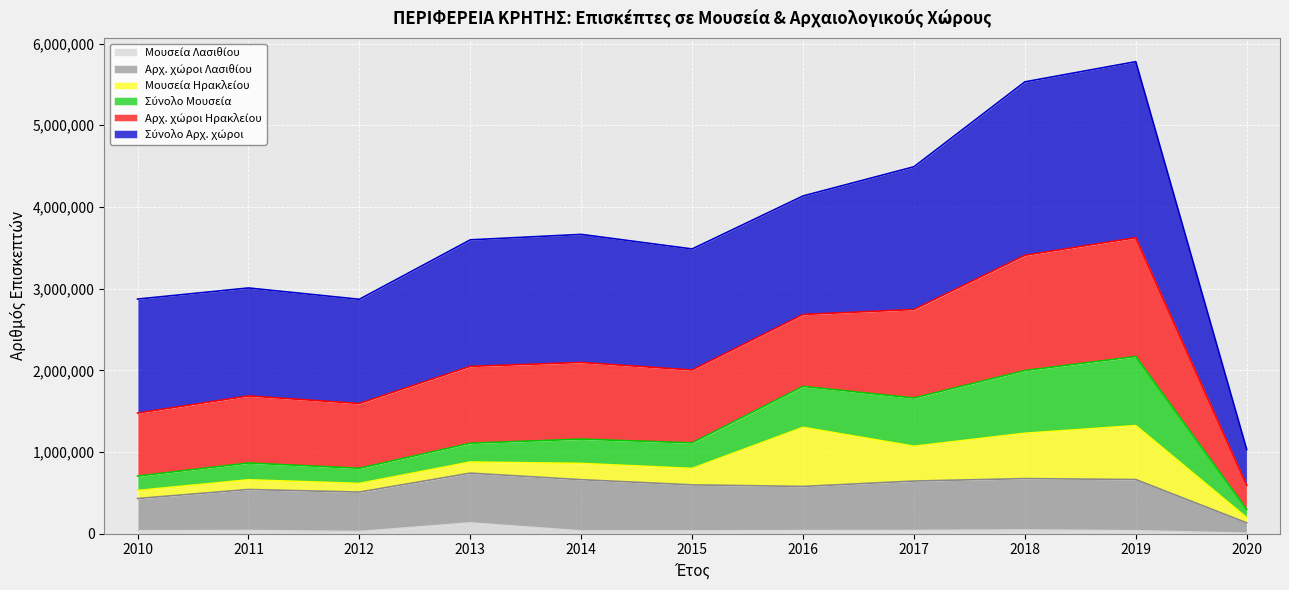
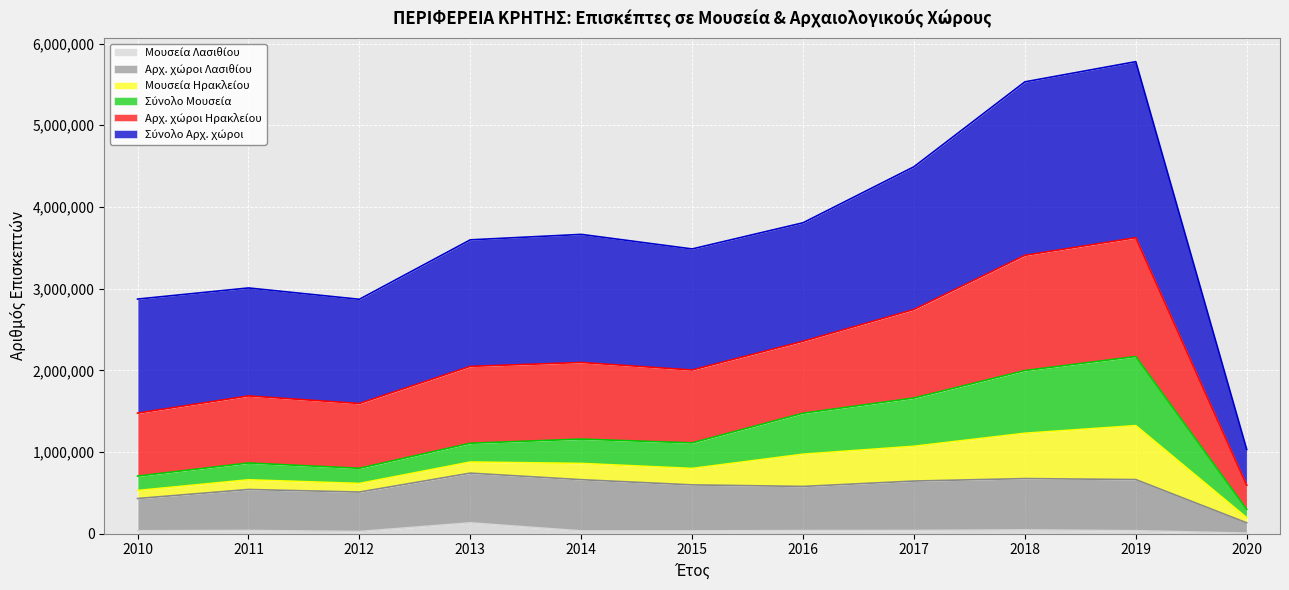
Μουσεία Ηρακλείου, 2016: 700,000 -> 400,000
